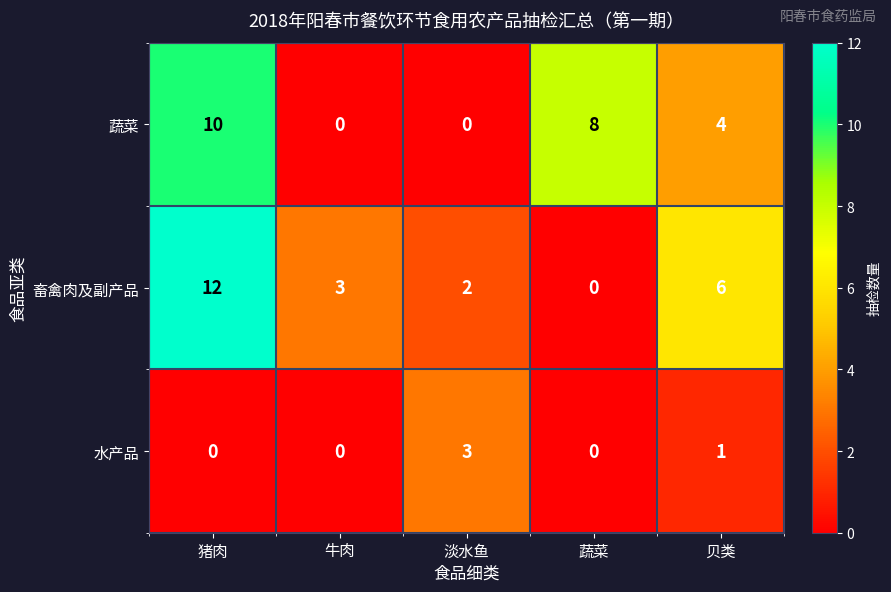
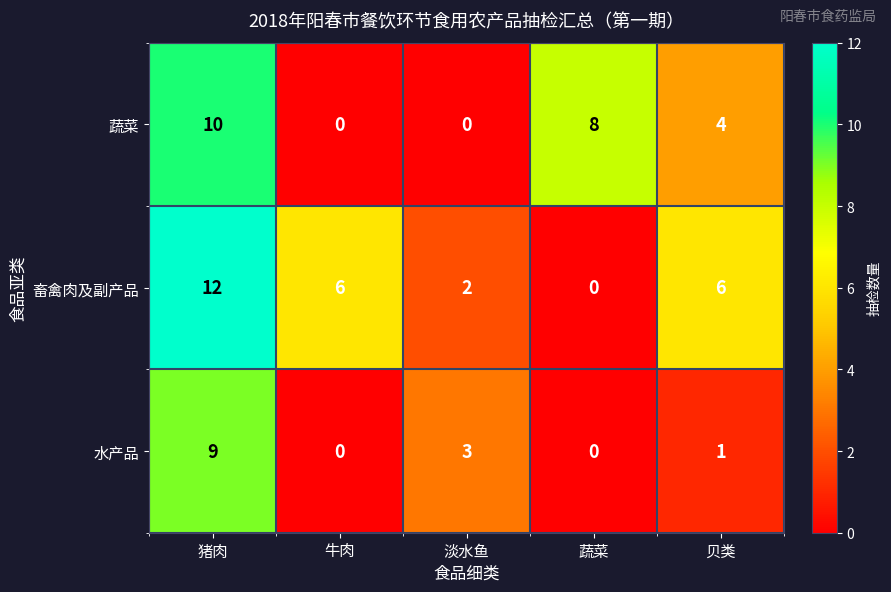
畜禽肉及副产品, 牛肉: 3 -> 6
水产品, 猪肉: 0 -> 9
